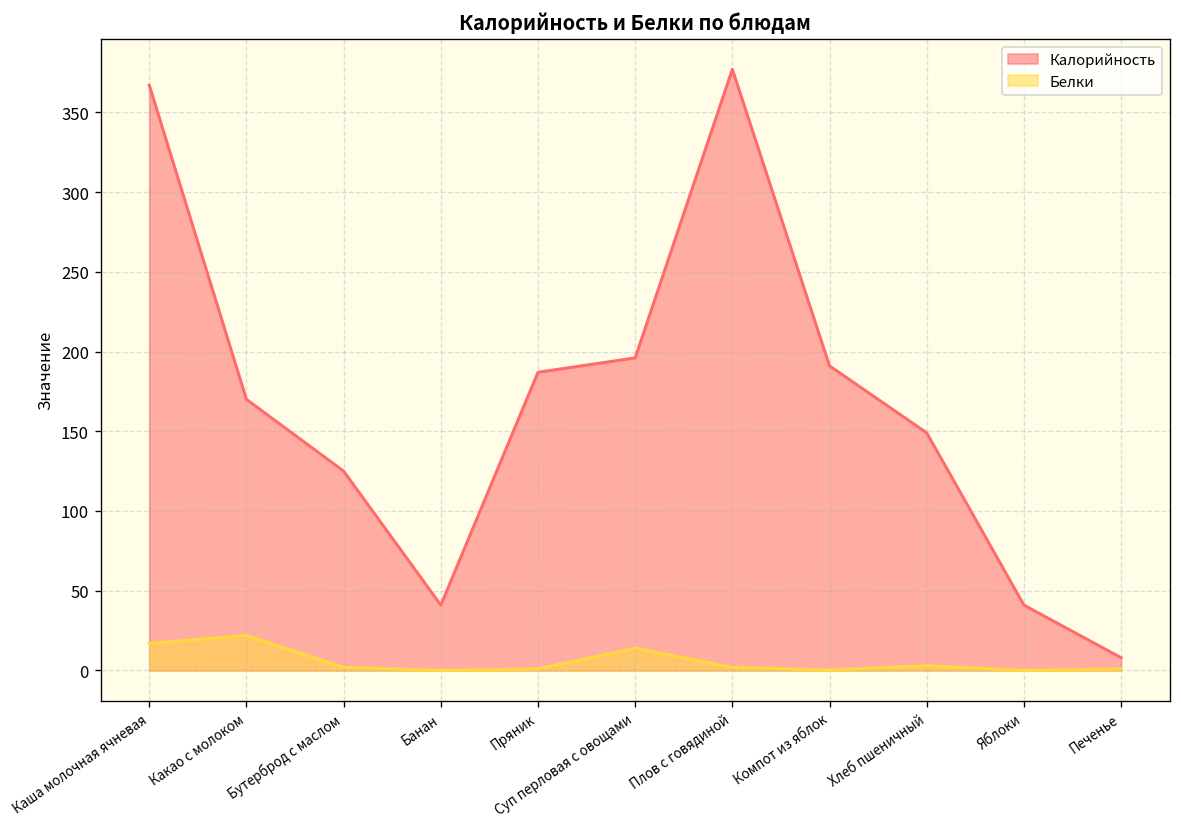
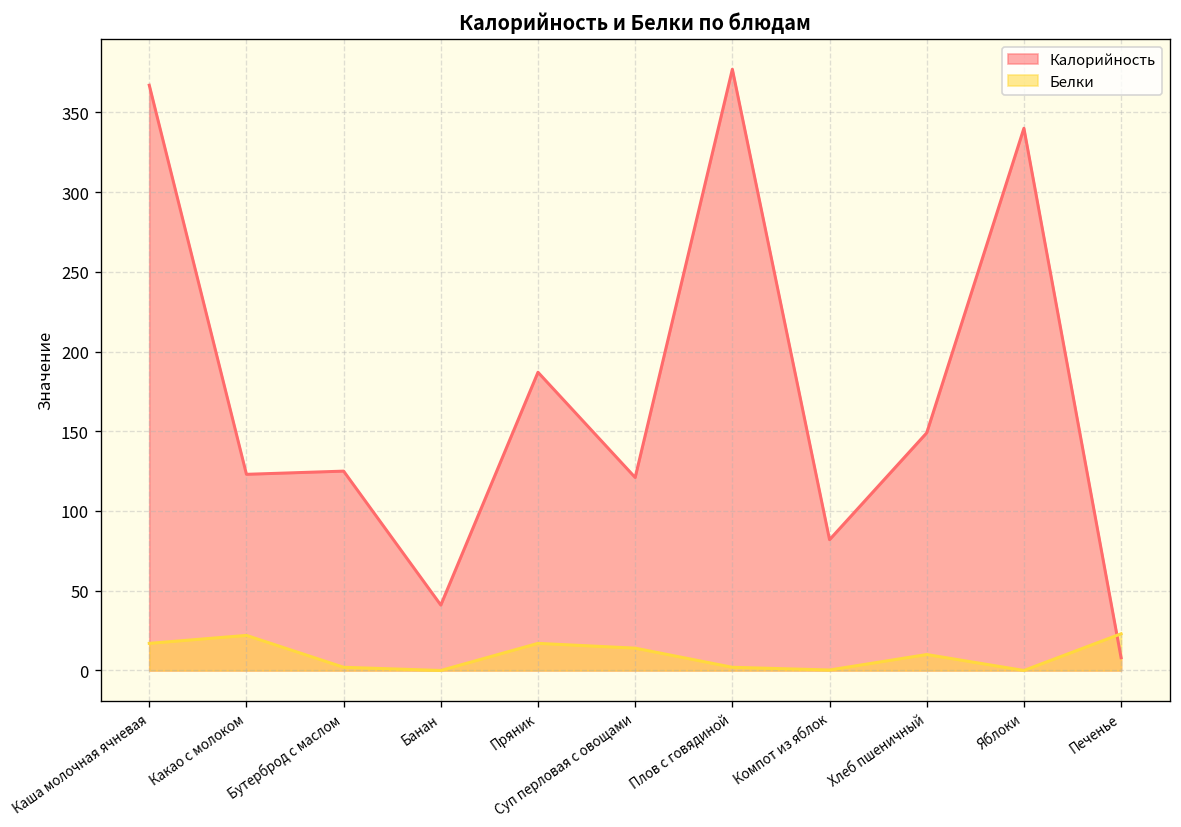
Калорийность, Какао с молоком: 170 -> 123
Белки, Пряник: 1 -> 17
Калорийность, Суп перловая с овощами: 196 -> 121
Калорийность, Компот из яблок: 191 -> 82
Белки, Хлеб пшеничный: 3 -> 10
Калорийность, Яблоки: 41 -> 340
Белки, Печенье: 1 -> 23
